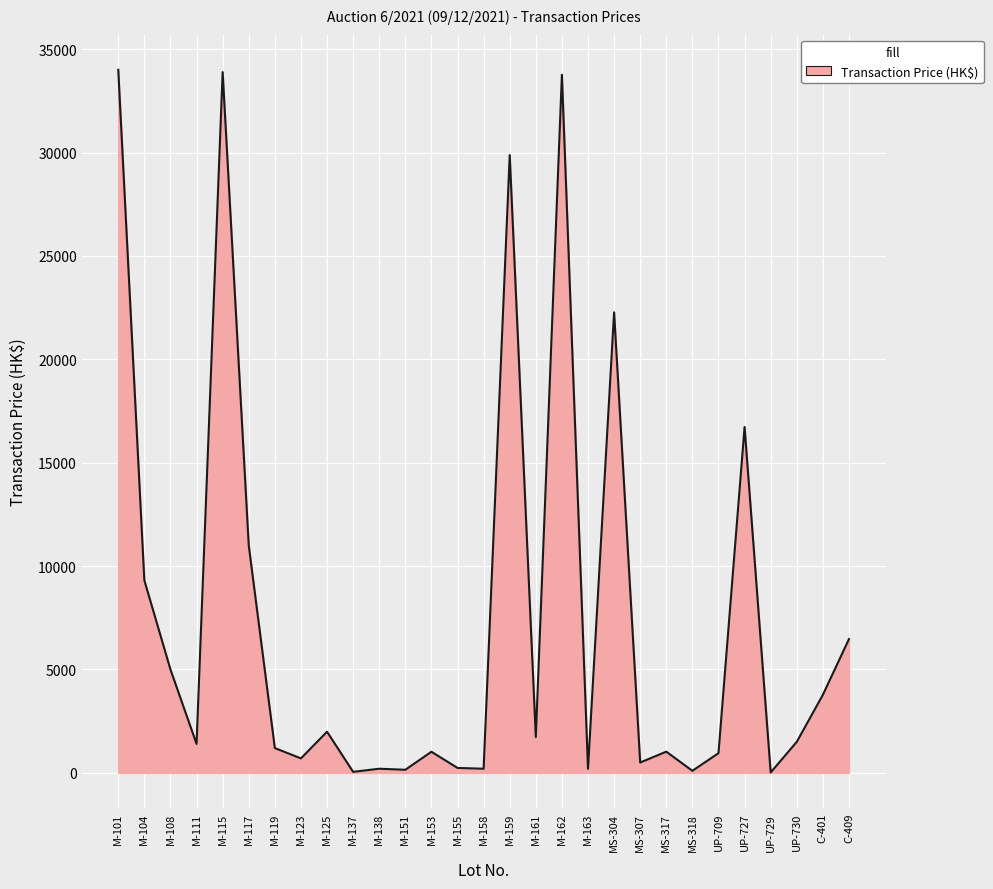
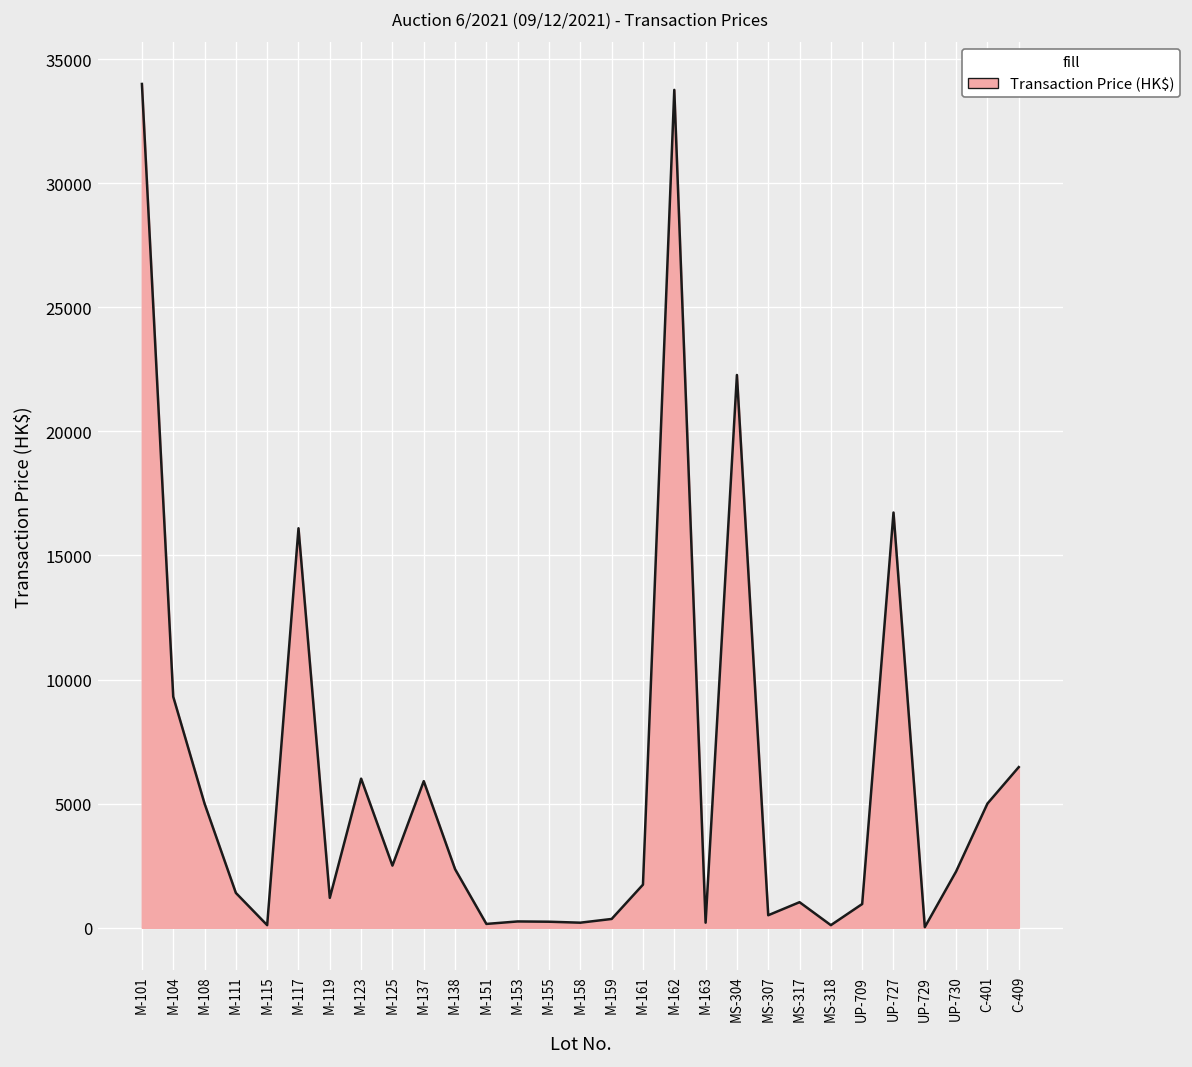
M-115: 33900 -> 100
M-117: 11000 -> 16100
M-123: 700 -> 6000
M-125: 2000 -> 2500
M-137: 100 -> 5900
M-138: 200 -> 2400
M-153: 1000 -> 300
M-159: 29900 -> 400
UP-730: 1500 -> 2300
C-401: 3800 -> 5000
